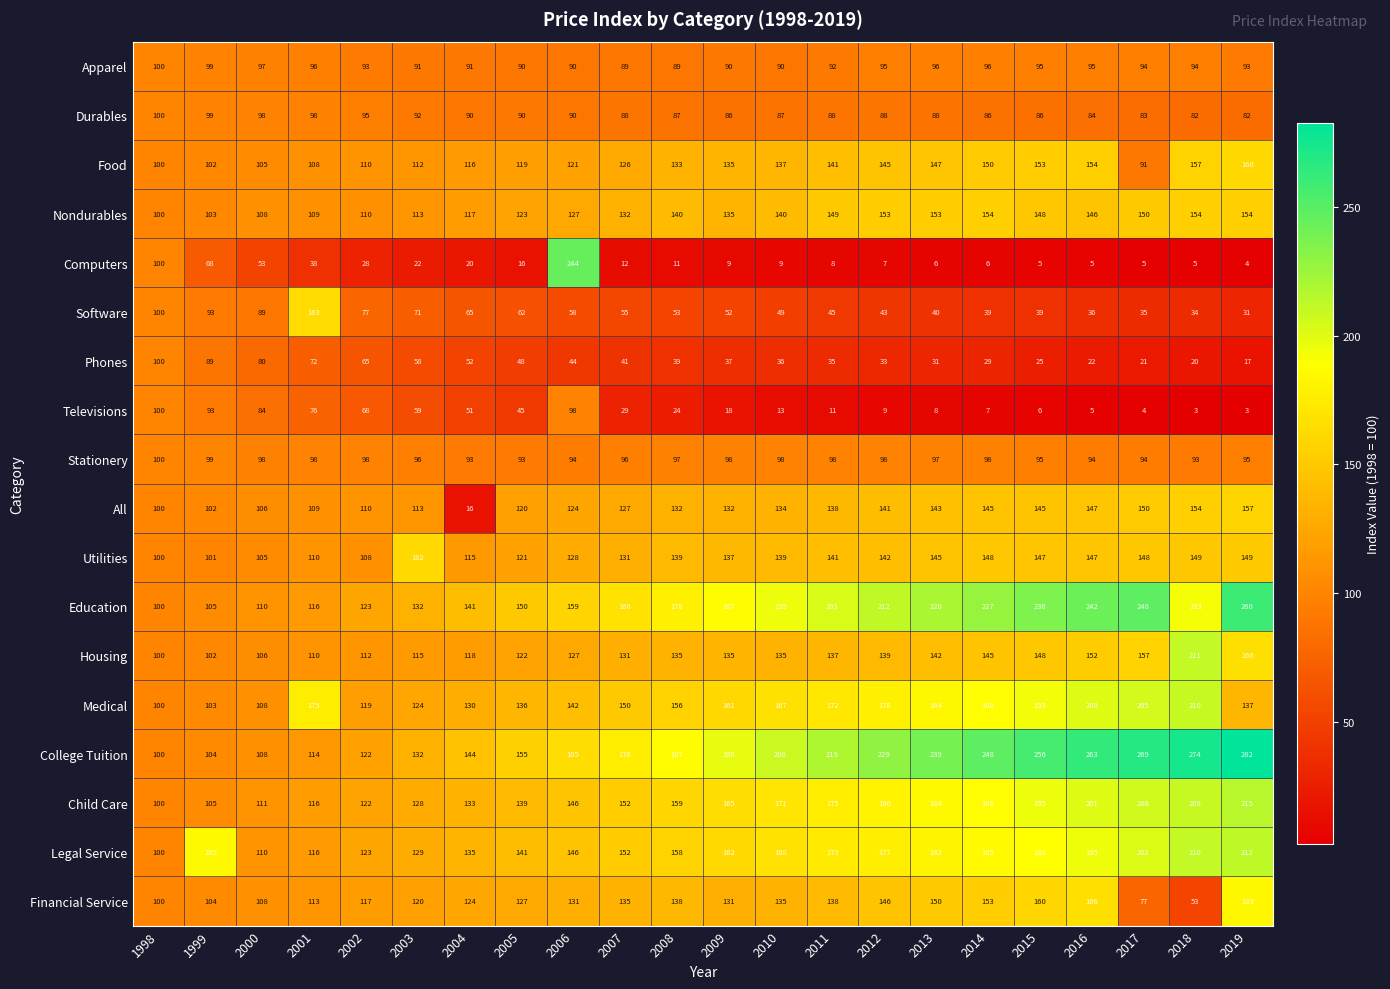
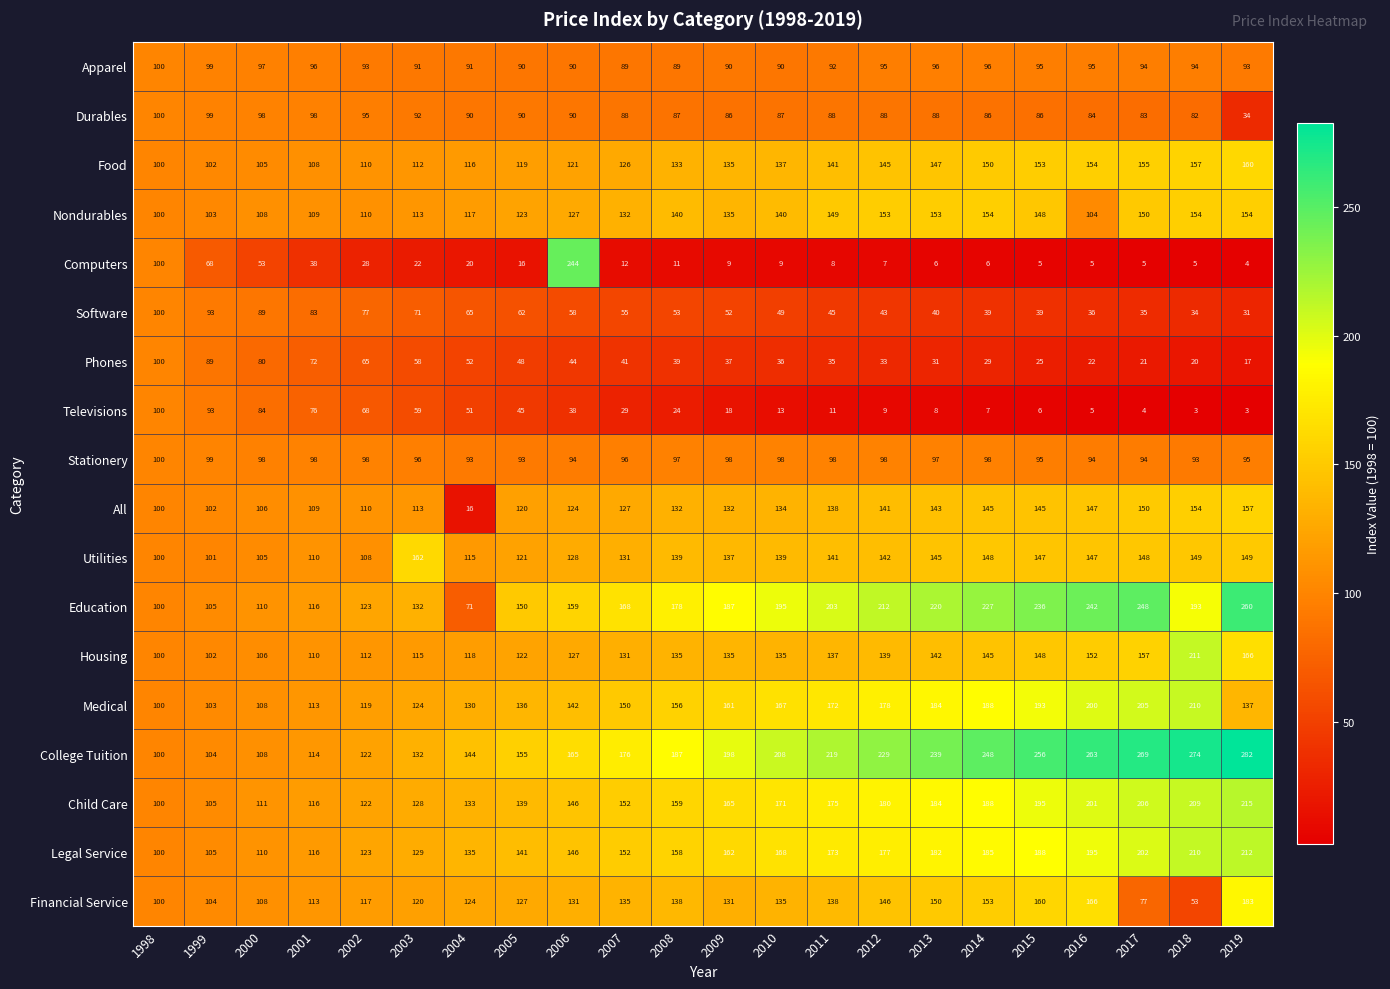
Durables, 2019: 82 -> 34
Food, 2017: 91 -> 155
Nondurables, 2016: 146 -> 104
Software, 2001: 163 -> 83
Televisions, 2006: 98 -> 38
Education, 2004: 141 -> 71
Medical, 2001: 175 -> 113
Legal Service, 1999: 185 -> 105
